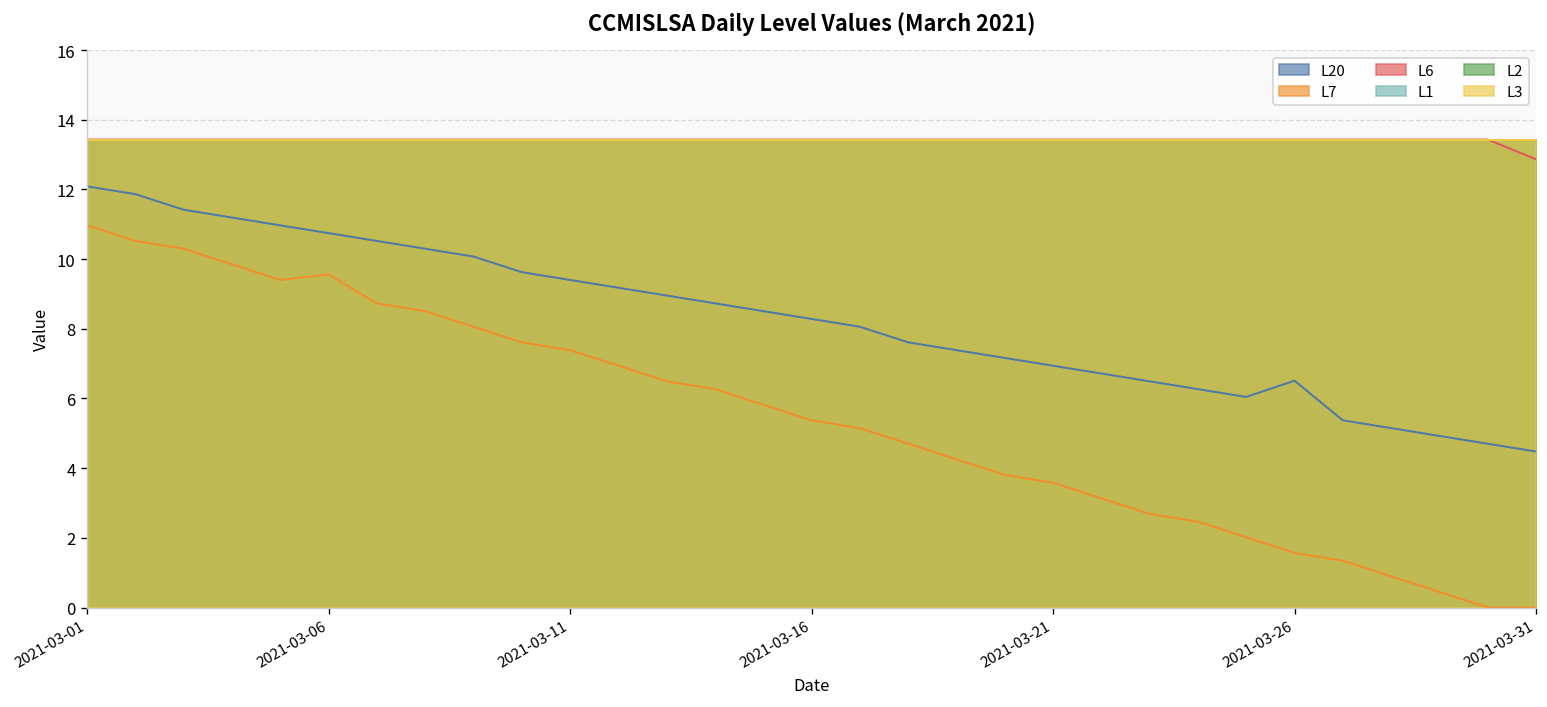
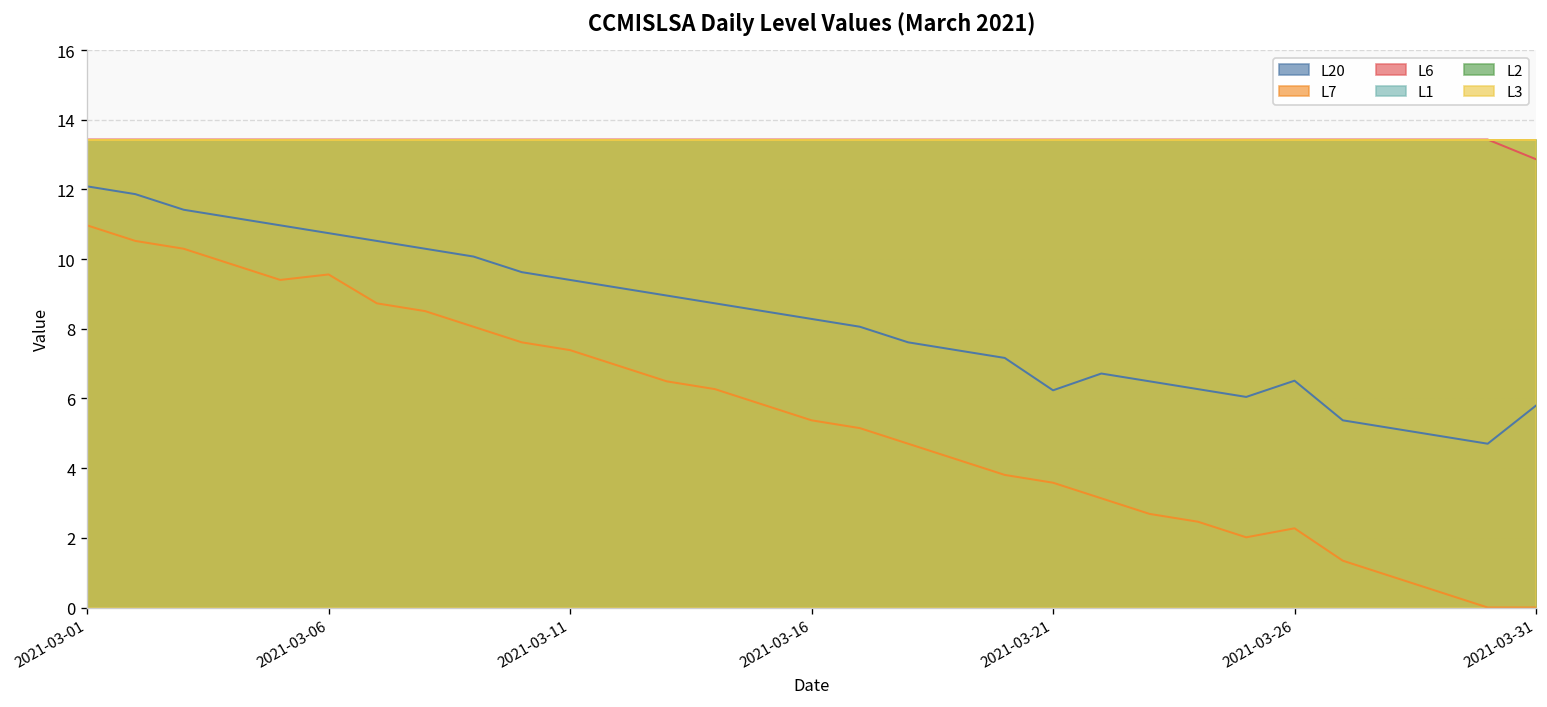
L20, 2021-03-21: 6.9 -> 6.2
L7, 2021-03-26: 1.6 -> 2.3
L20, 2021-03-31: 4.5 -> 5.8
